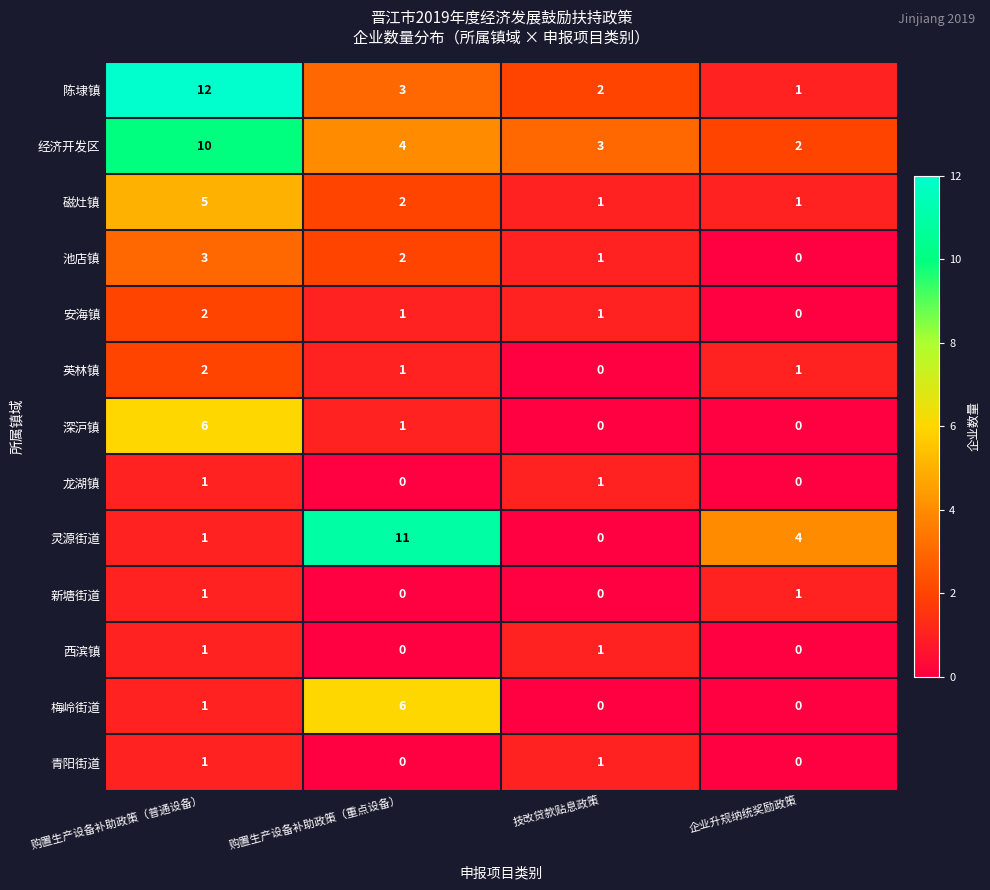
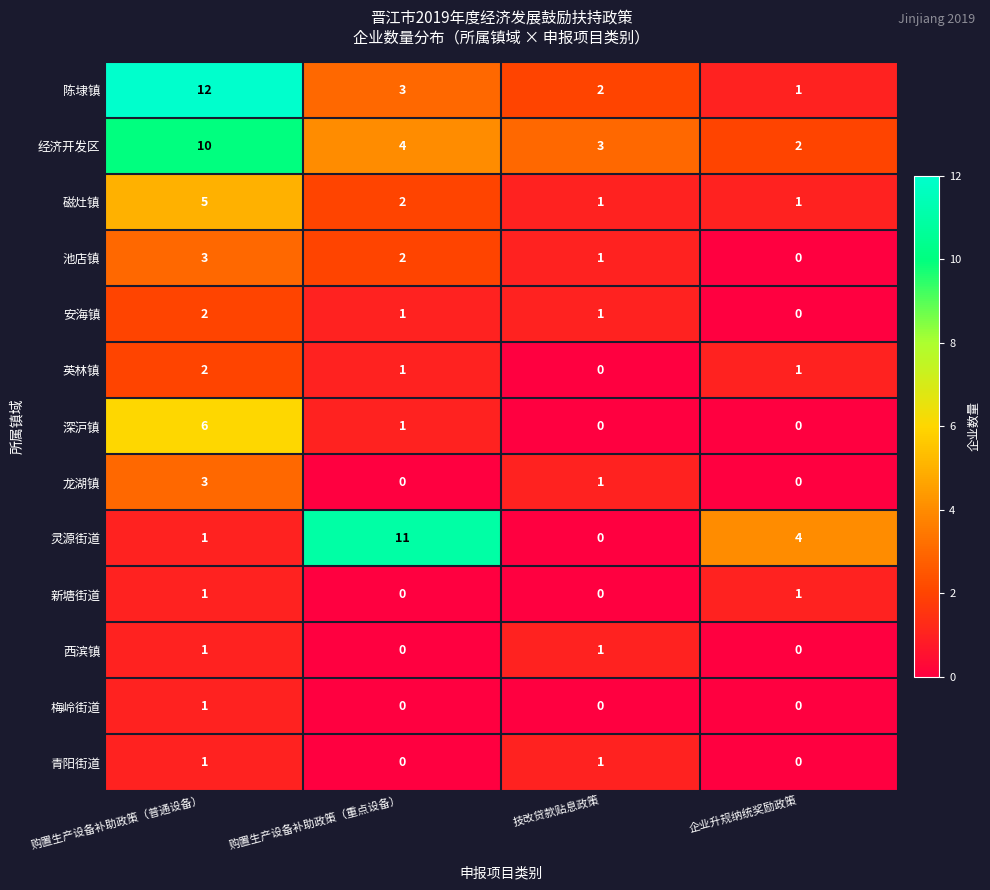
龙湖镇, 购置生产设备补助政策（普通设备）: 1 -> 3
梅岭街道, 购置生产设备补助政策（重点设备）: 6 -> 0
